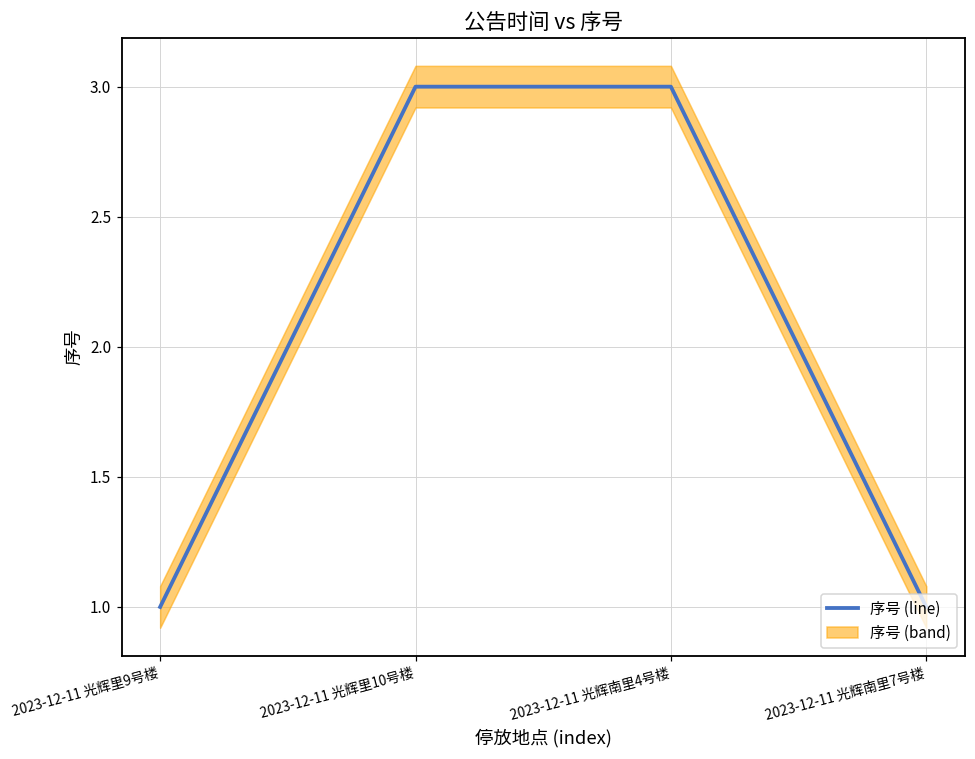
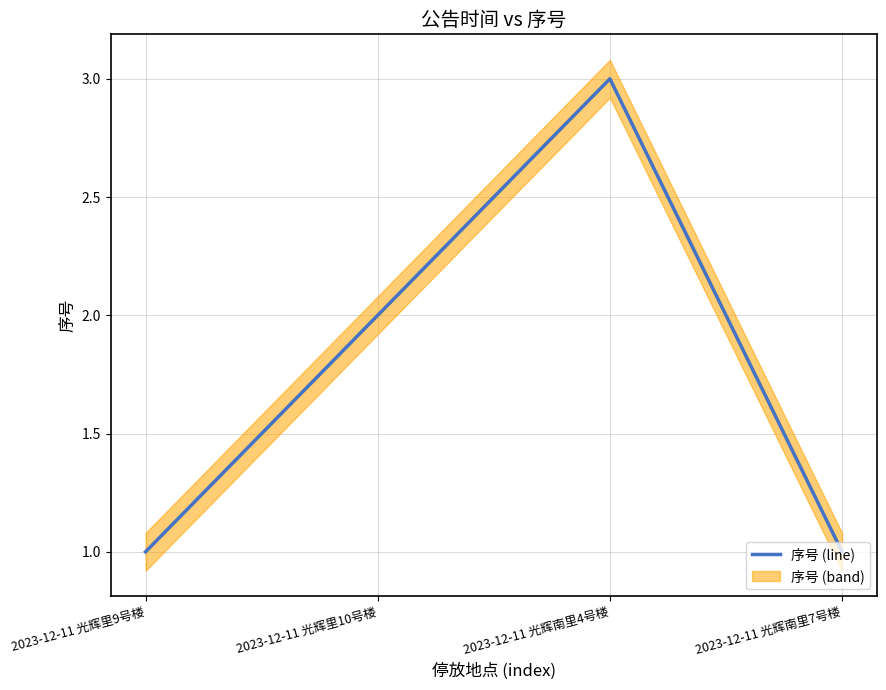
序号 (line), 2023-12-11 光辉里10号楼: 3 -> 2
